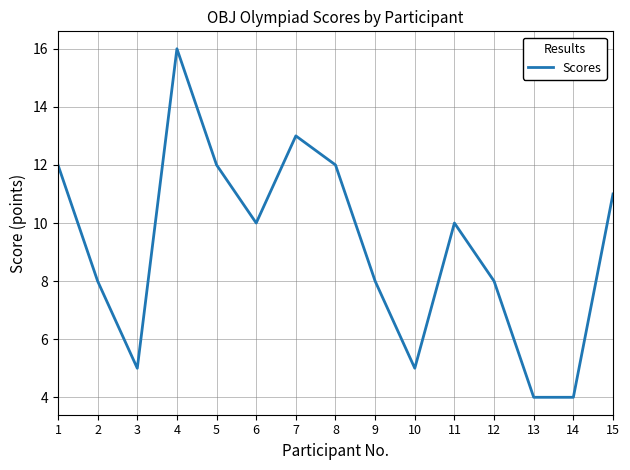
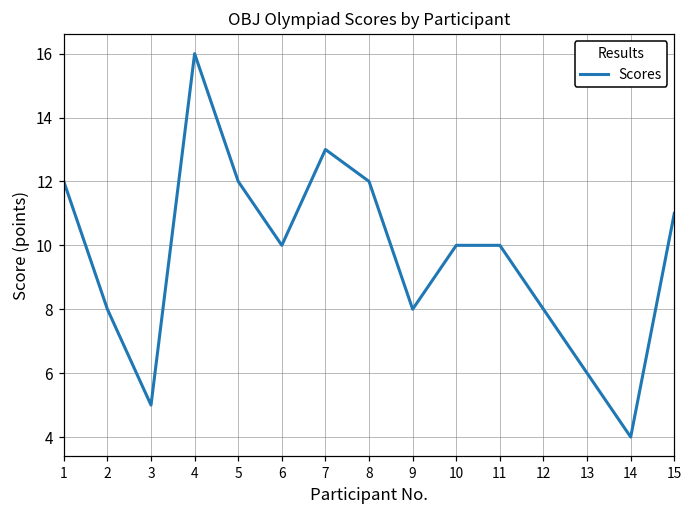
10: 5 -> 10
13: 4 -> 6
